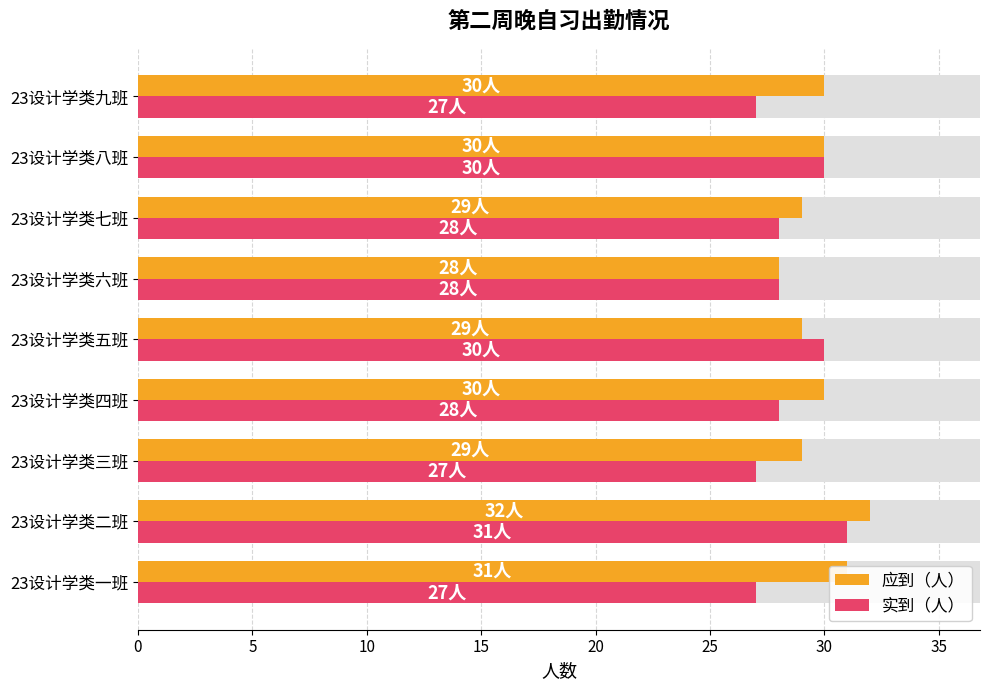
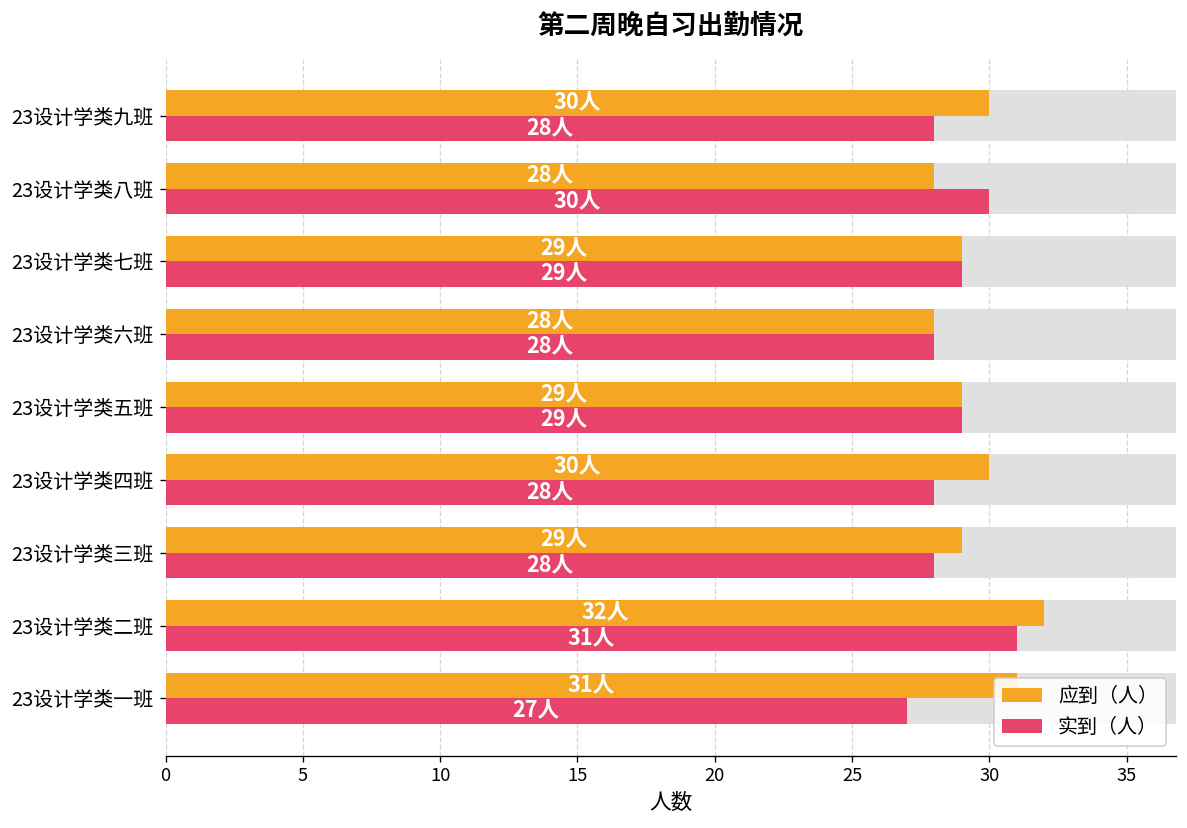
实到（人）, 23设计学类九班: 27人 -> 28人
应到（人）, 23设计学类八班: 30人 -> 28人
实到（人）, 23设计学类七班: 28人 -> 29人
实到（人）, 23设计学类五班: 30人 -> 29人
实到（人）, 23设计学类三班: 27人 -> 28人
